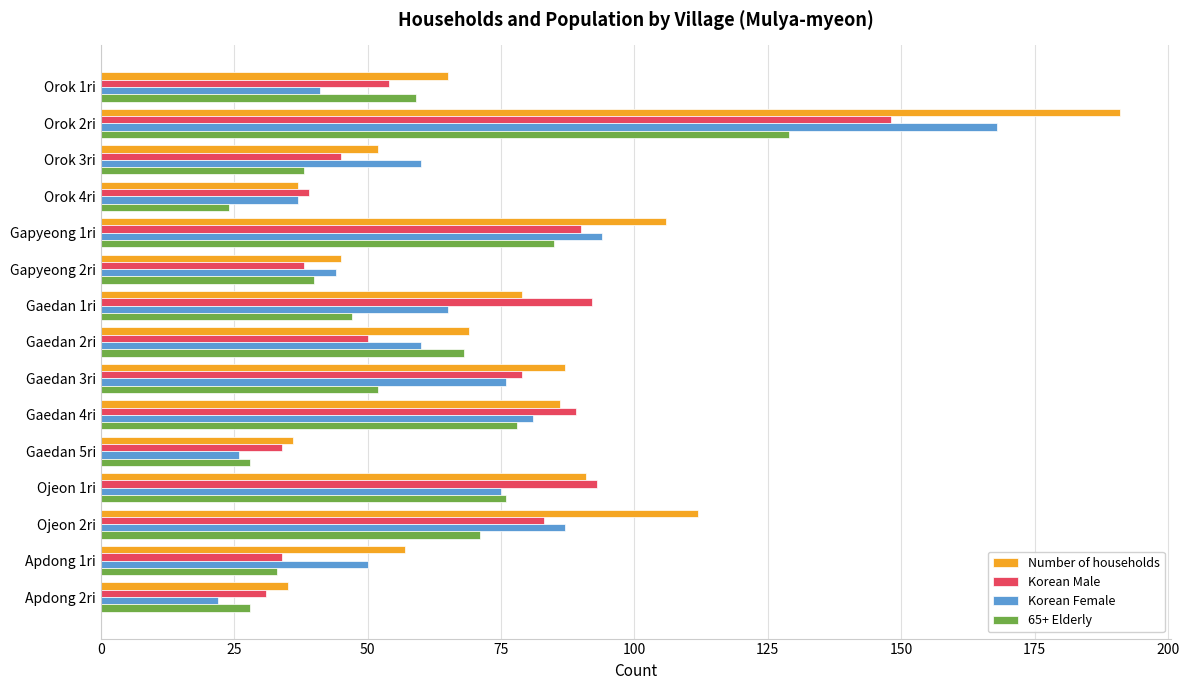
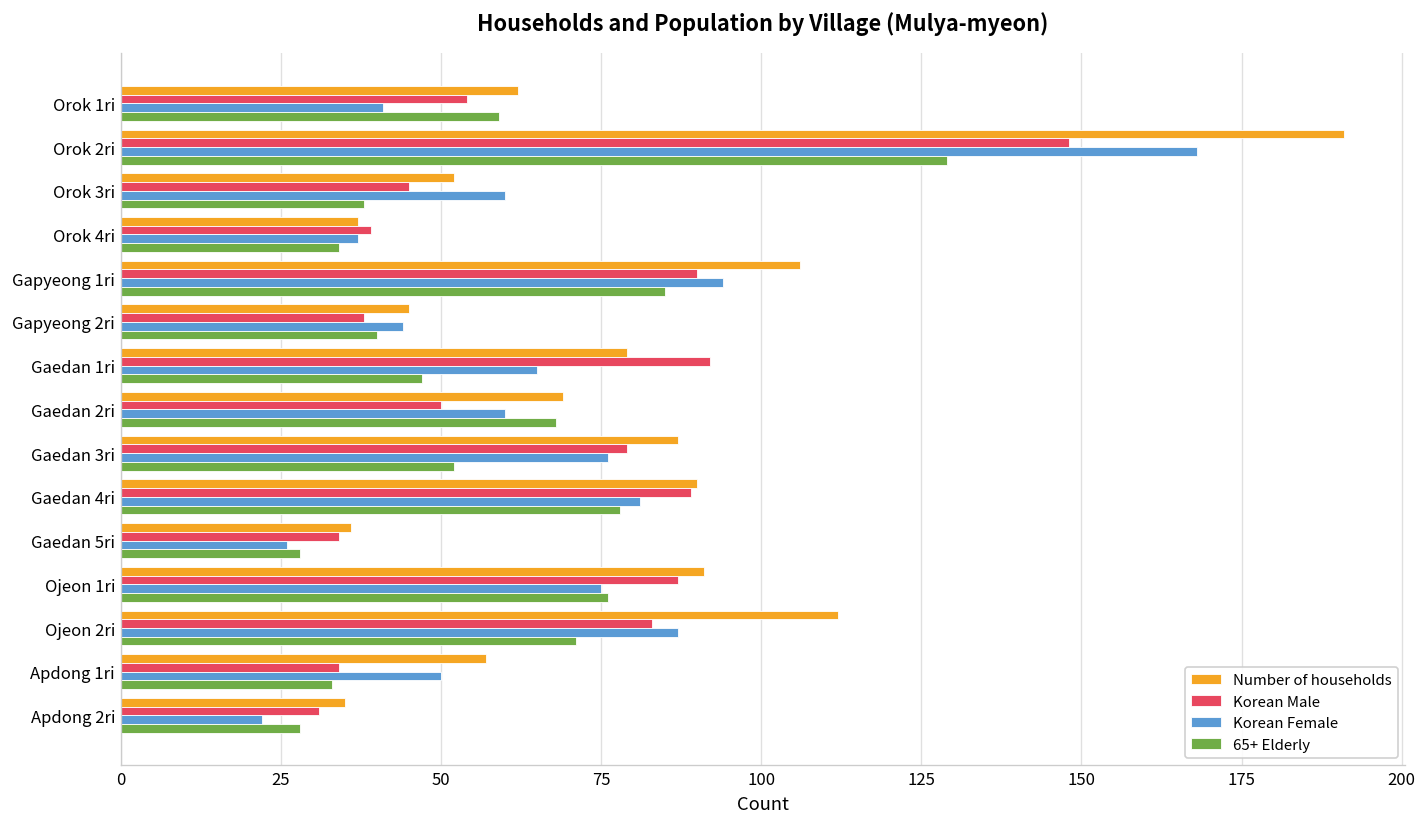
Number of households, Orok 1ri: 65 -> 62
65+ Elderly, Orok 4ri: 24 -> 34
Number of households, Gaedan 4ri: 86 -> 90
Korean Male, Ojeon 1ri: 93 -> 87
